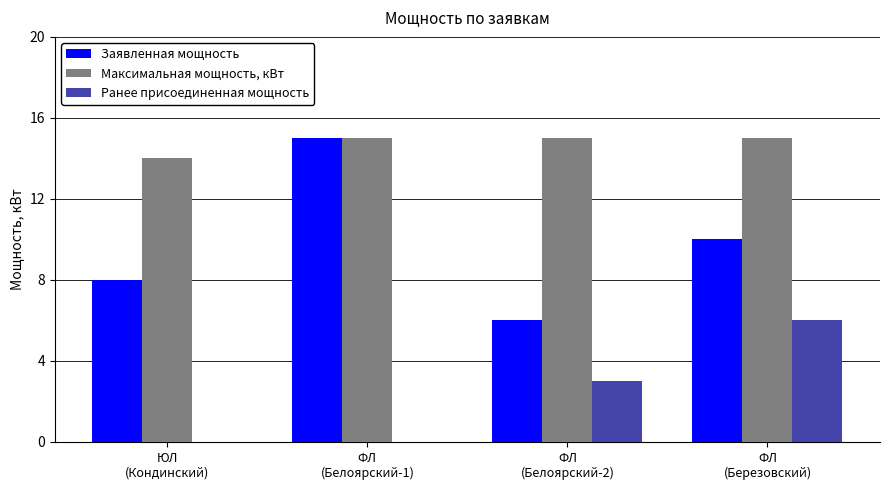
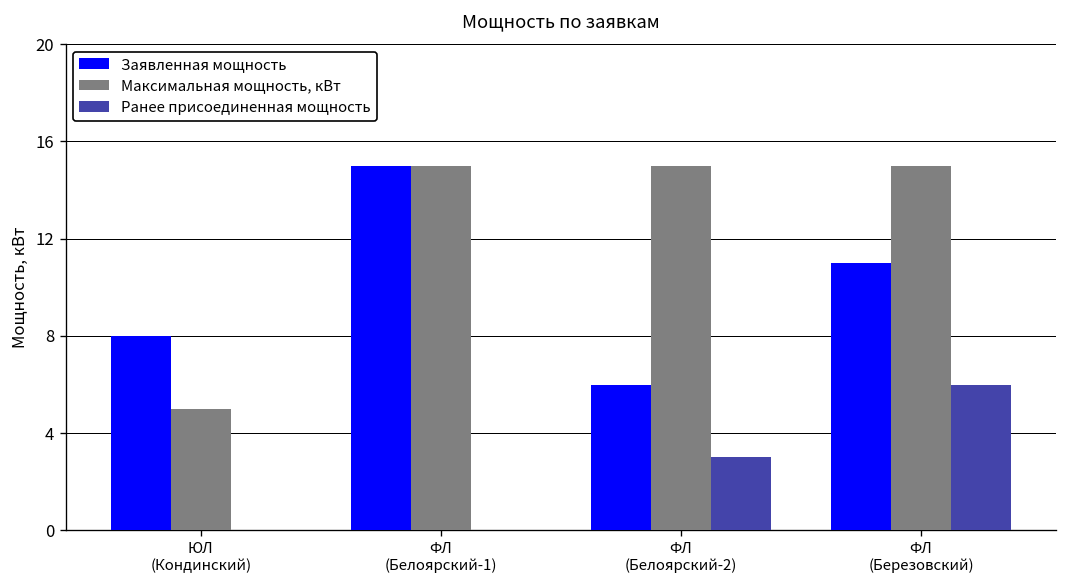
Максимальная мощность, кВт, ЮЛ (Кондинский): 14 -> 5
Заявленная мощность, ФЛ (Березовский): 10 -> 11
